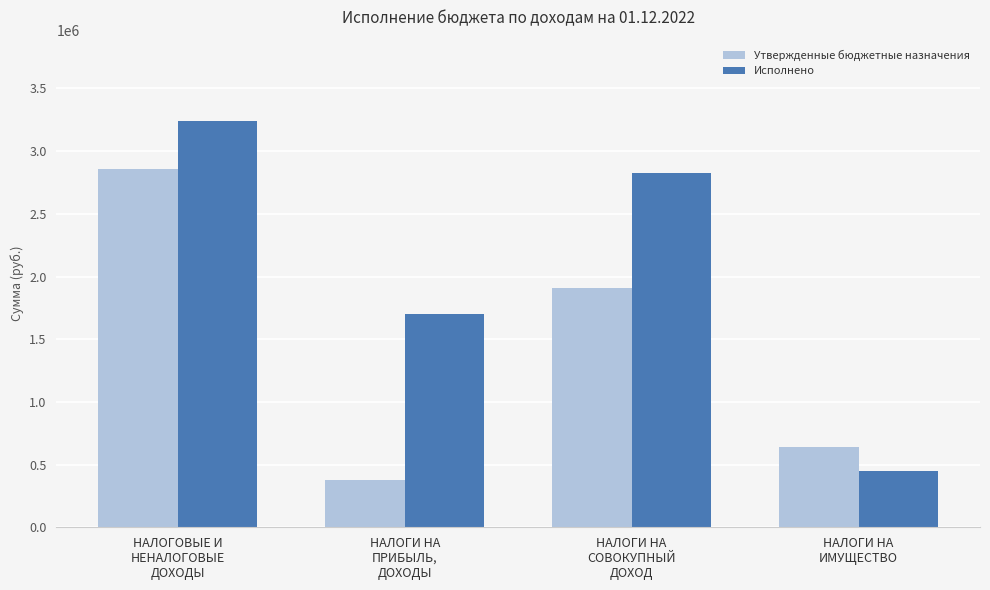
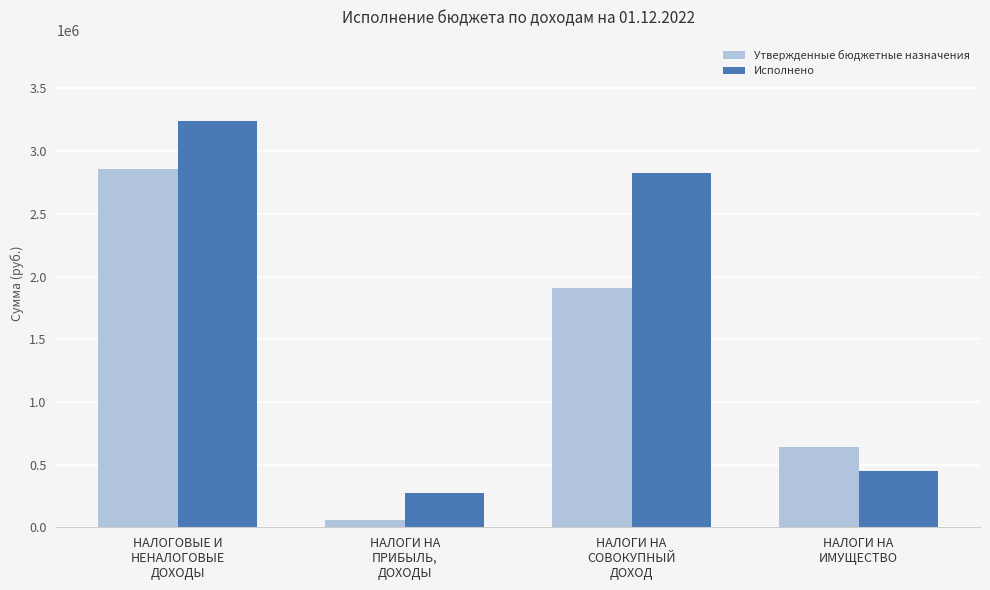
Утвержденные бюджетные назначения, НАЛОГИ НА ПРИБЫЛЬ, ДОХОДЫ: 380000 -> 60000
Исполнено, НАЛОГИ НА ПРИБЫЛЬ, ДОХОДЫ: 1700000 -> 270000
